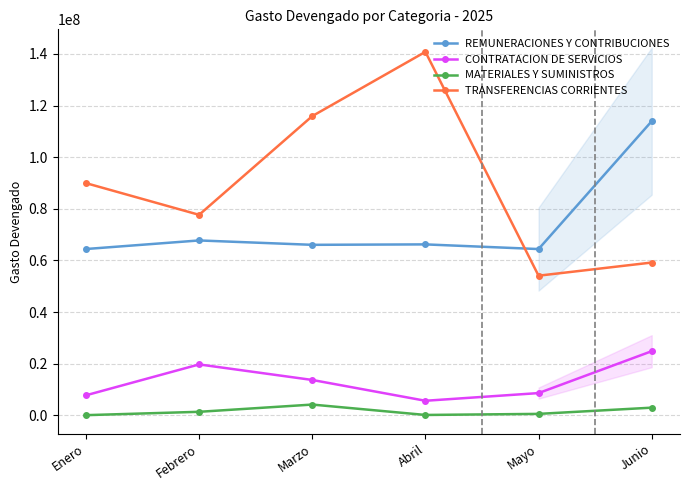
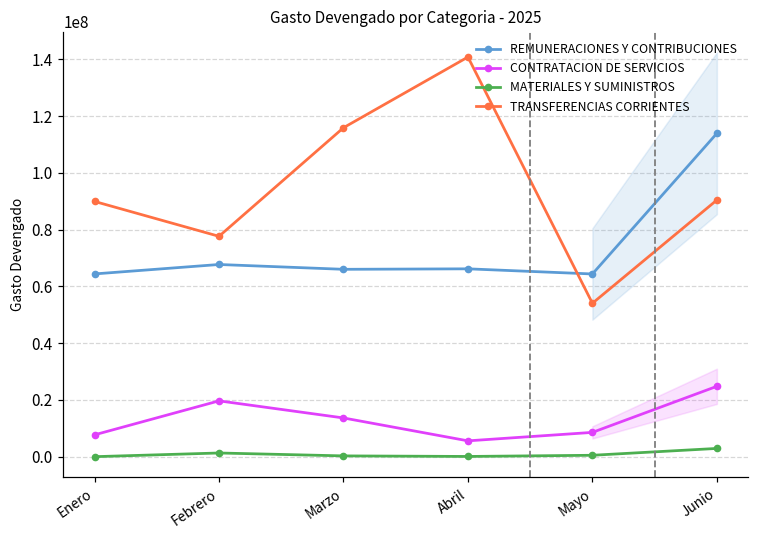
MATERIALES Y SUMINISTROS, Marzo: 4000000 -> 0
TRANSFERENCIAS CORRIENTES, Junio: 59000000 -> 90000000
